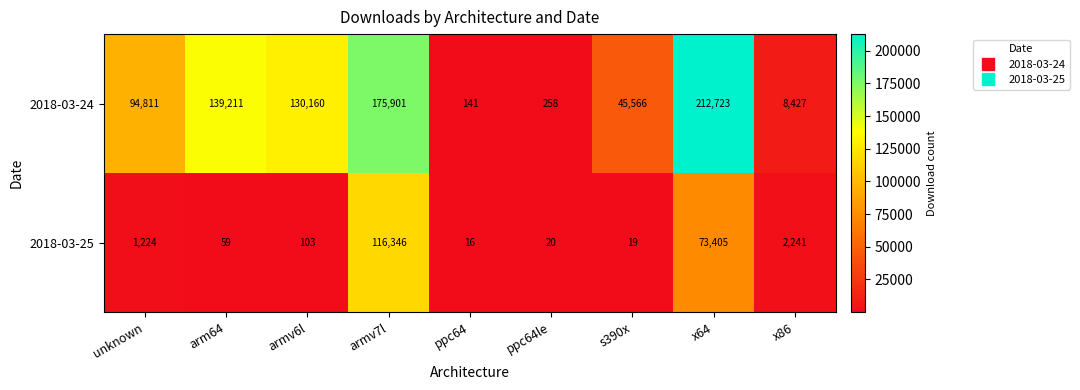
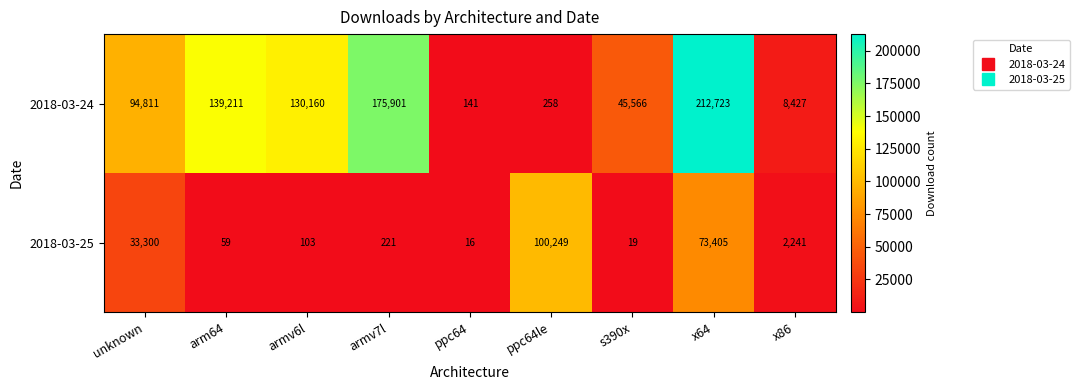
2018-03-25, unknown: 1,224 -> 33,300
2018-03-25, armv7l: 116,346 -> 221
2018-03-25, ppc64le: 20 -> 100,249
